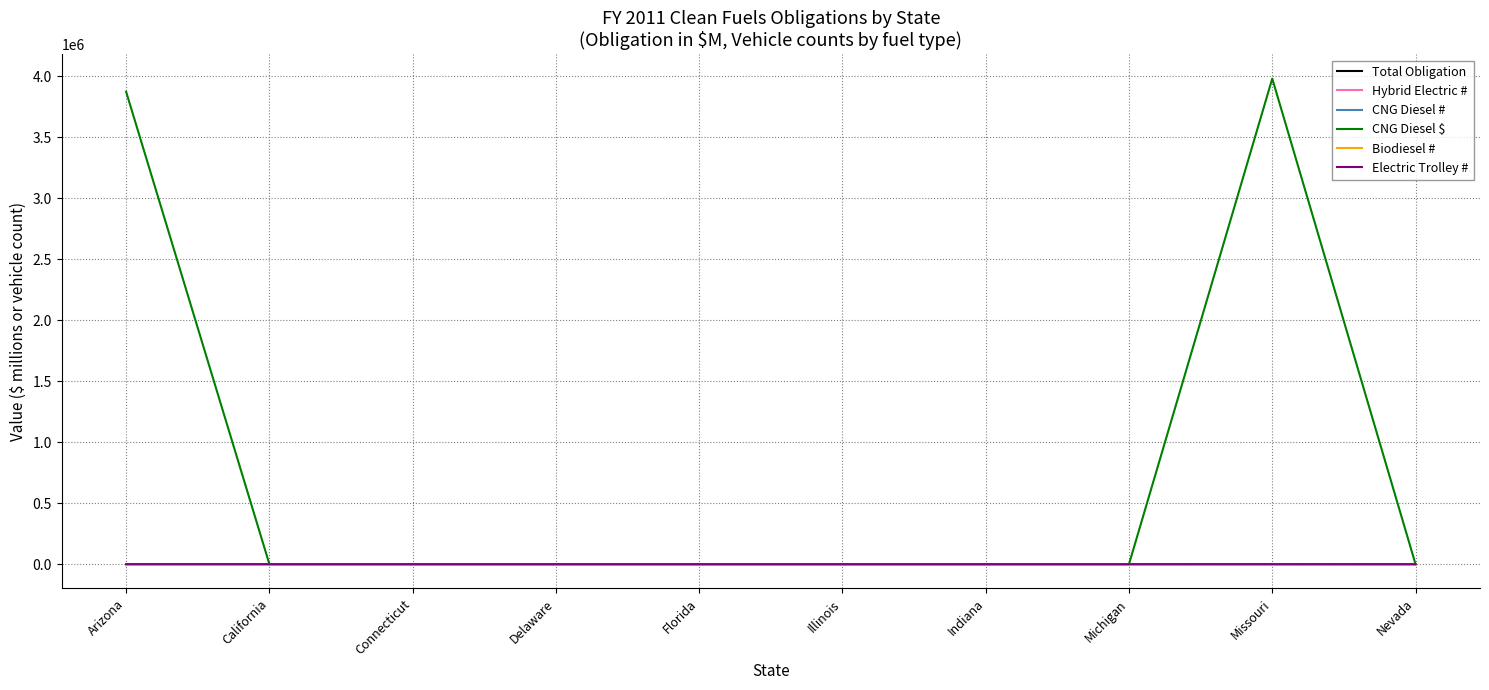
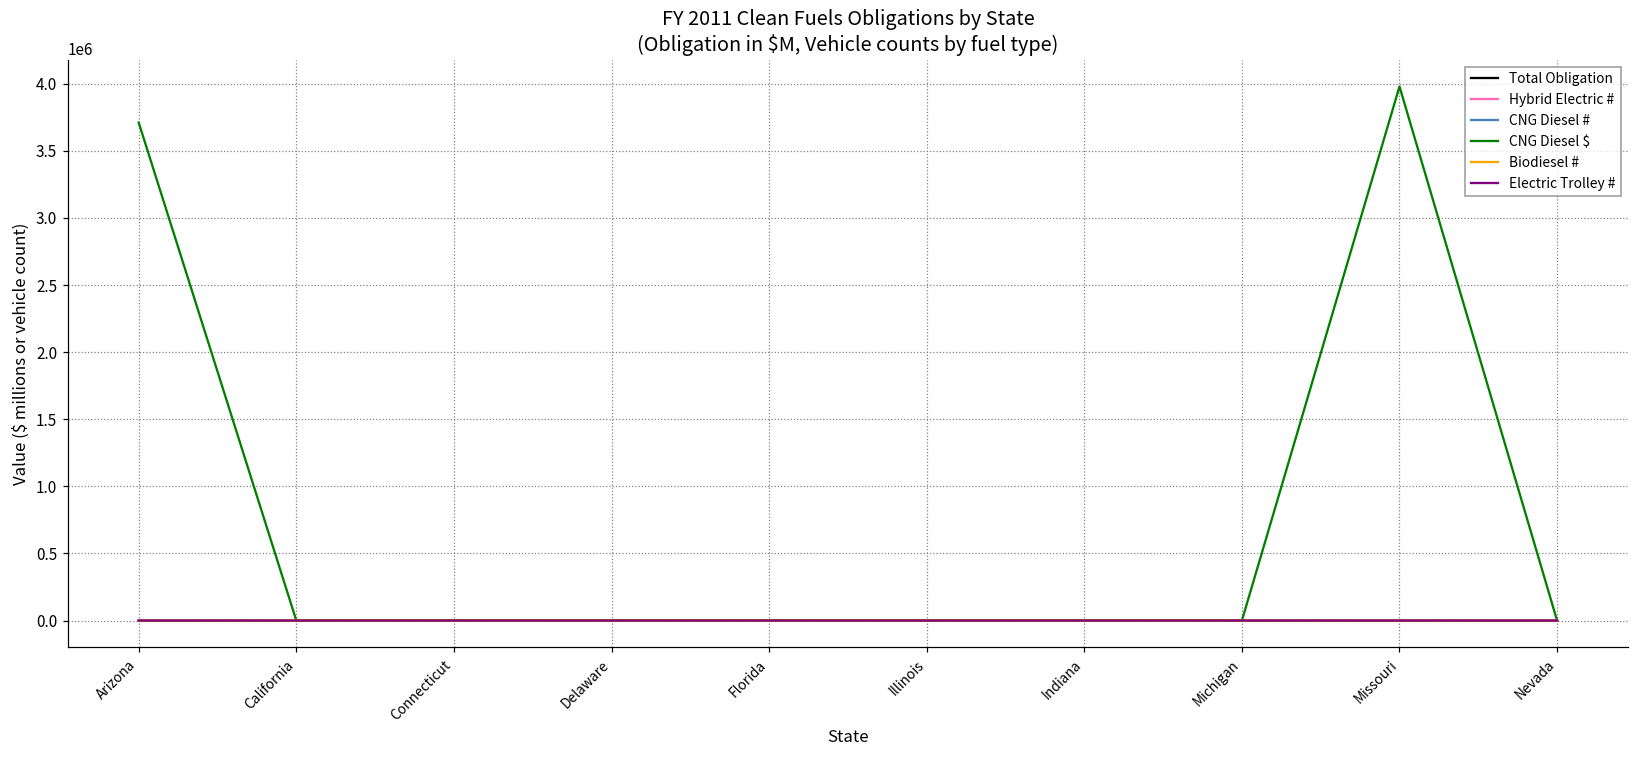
CNG Diesel $, Arizona: 3870000 -> 3710000
